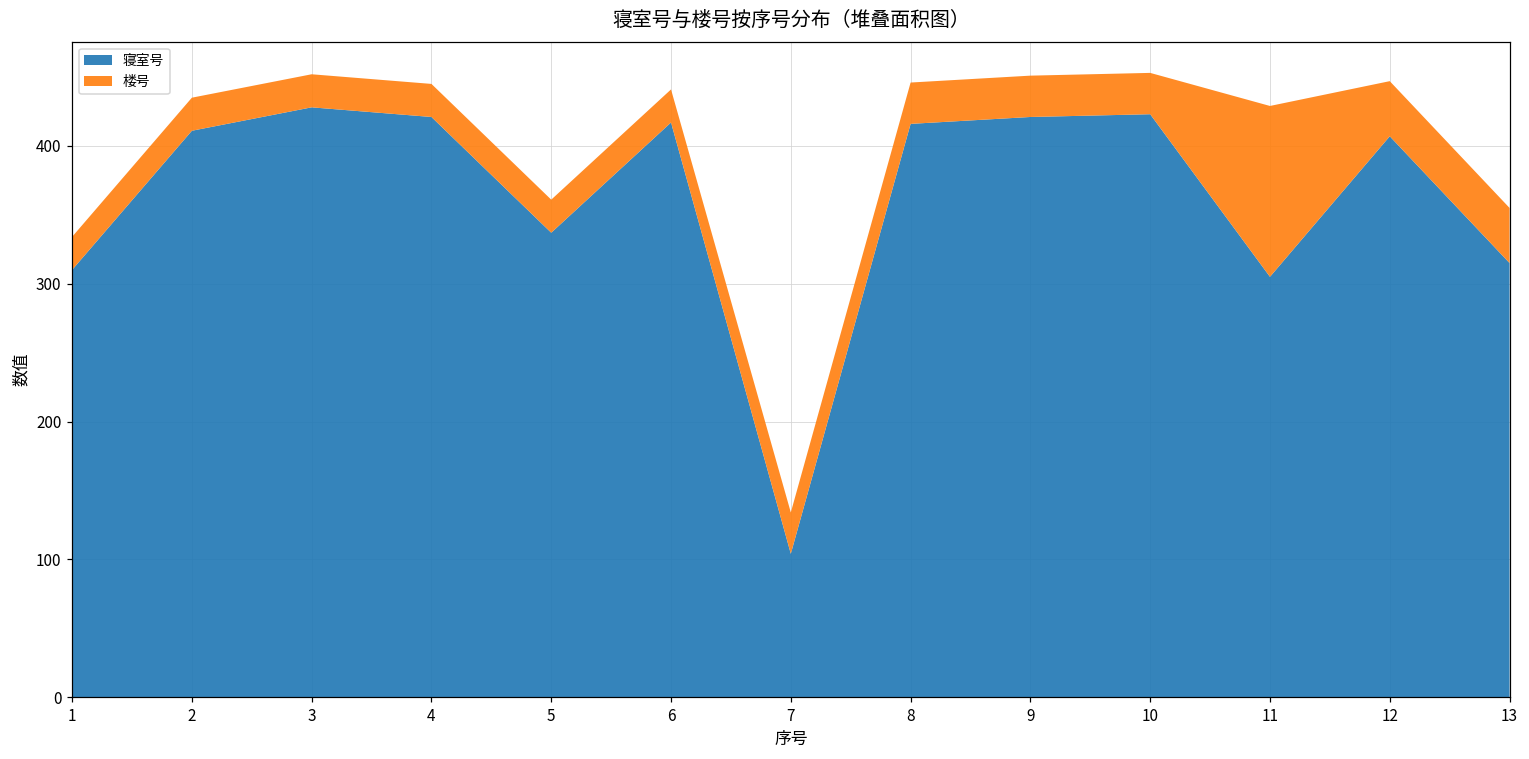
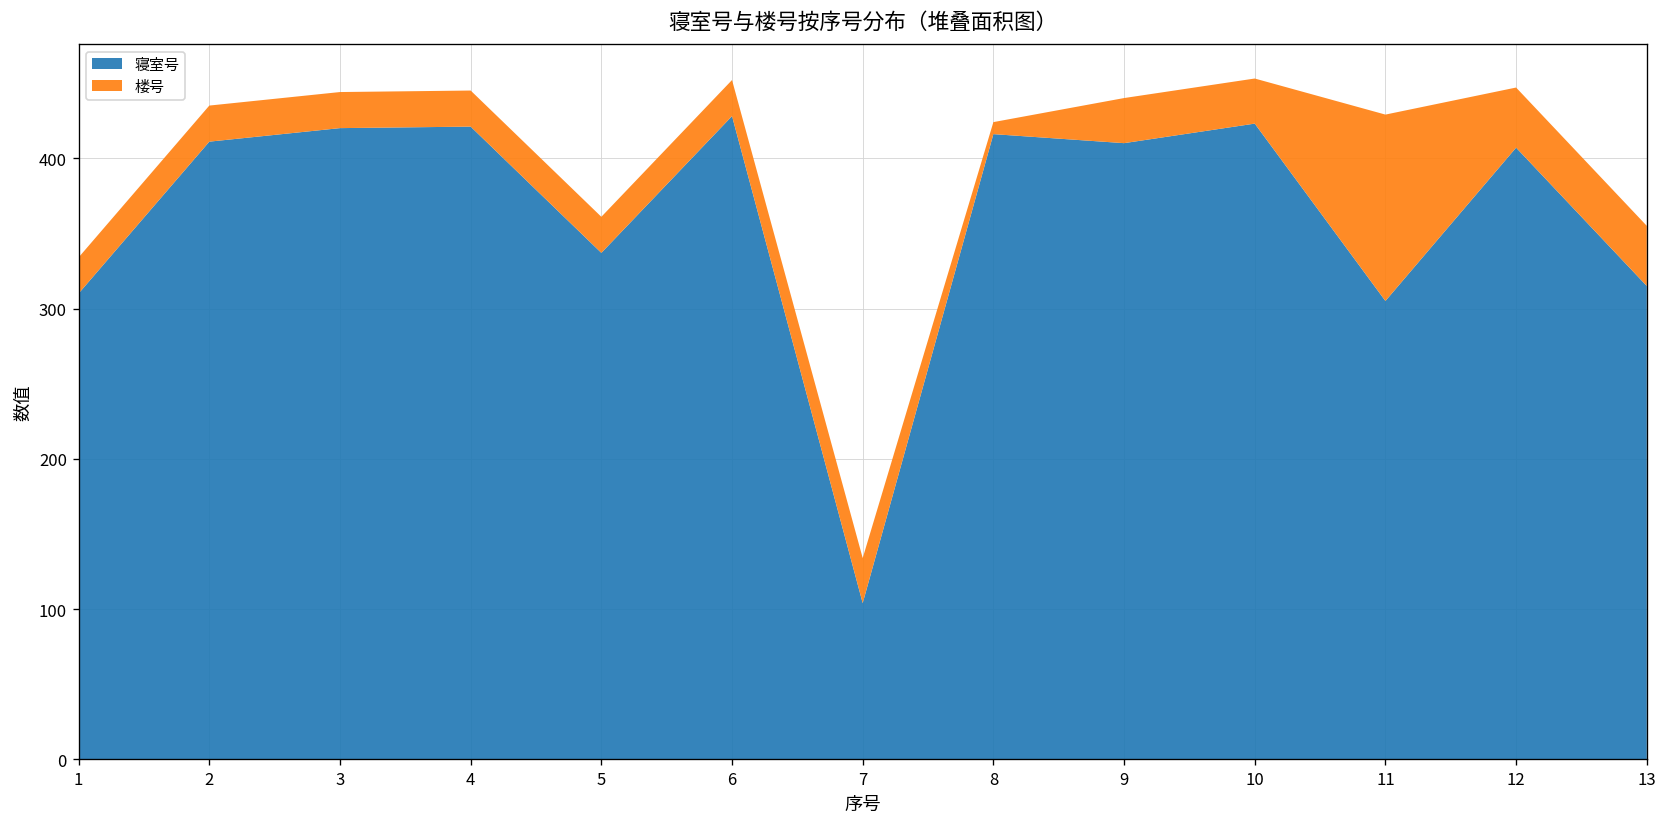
寝室号, 3: 428 -> 420
寝室号, 6: 417 -> 428
楼号, 8: 30 -> 8
寝室号, 9: 421 -> 410
